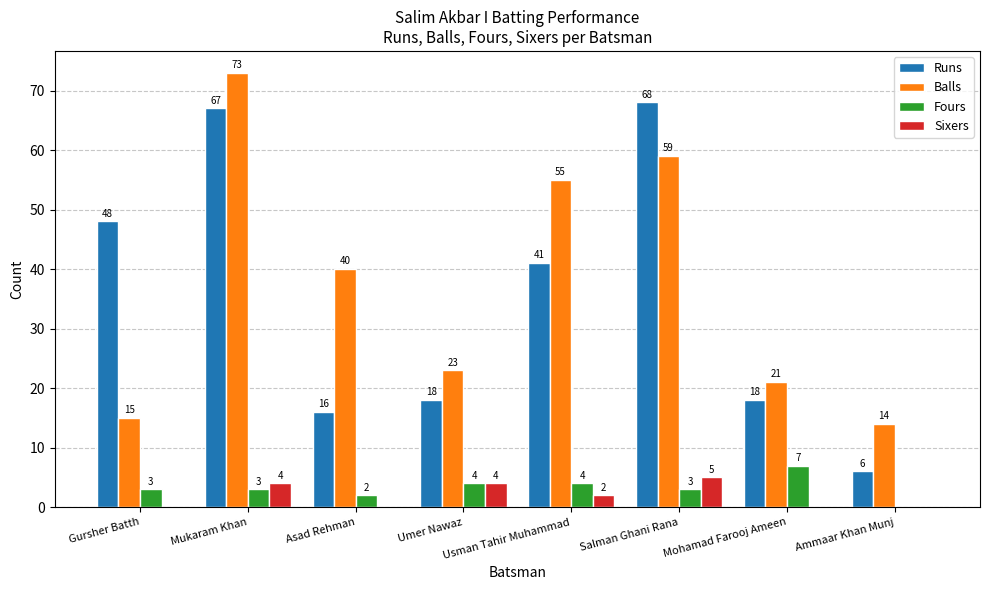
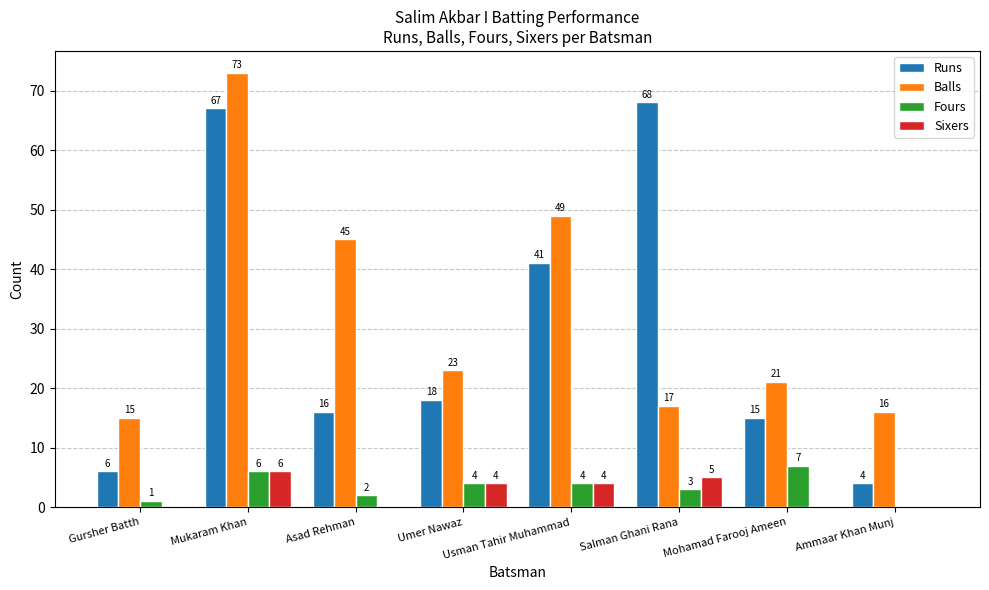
Runs, Gursher Batth: 48 -> 6
Fours, Gursher Batth: 3 -> 1
Fours, Mukaram Khan: 3 -> 6
Sixers, Mukaram Khan: 4 -> 6
Balls, Asad Rehman: 40 -> 45
Balls, Usman Tahir Muhammad: 55 -> 49
Sixers, Usman Tahir Muhammad: 2 -> 4
Balls, Salman Ghani Rana: 59 -> 17
Runs, Mohamad Farooj Ameen: 18 -> 15
Runs, Ammaar Khan Munj: 6 -> 4
Balls, Ammaar Khan Munj: 14 -> 16
